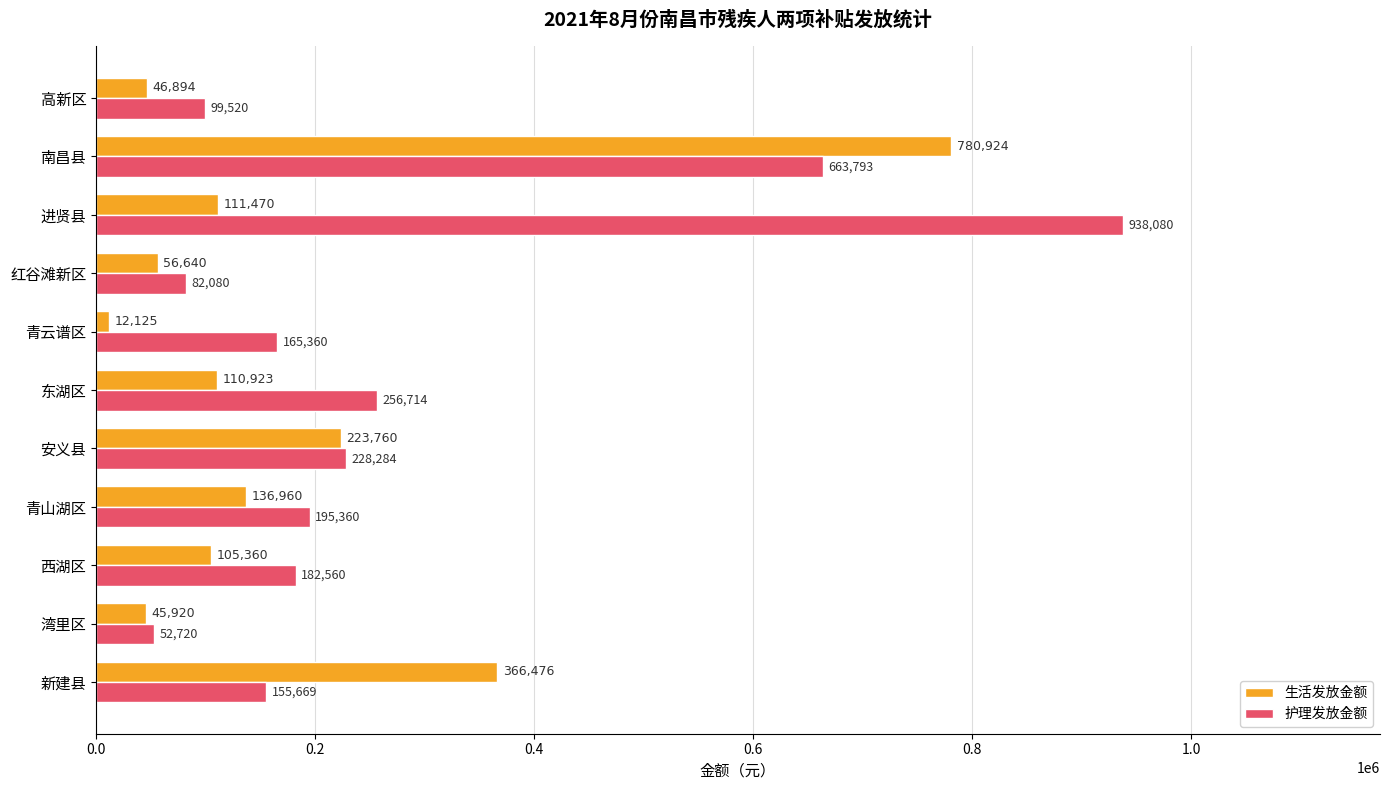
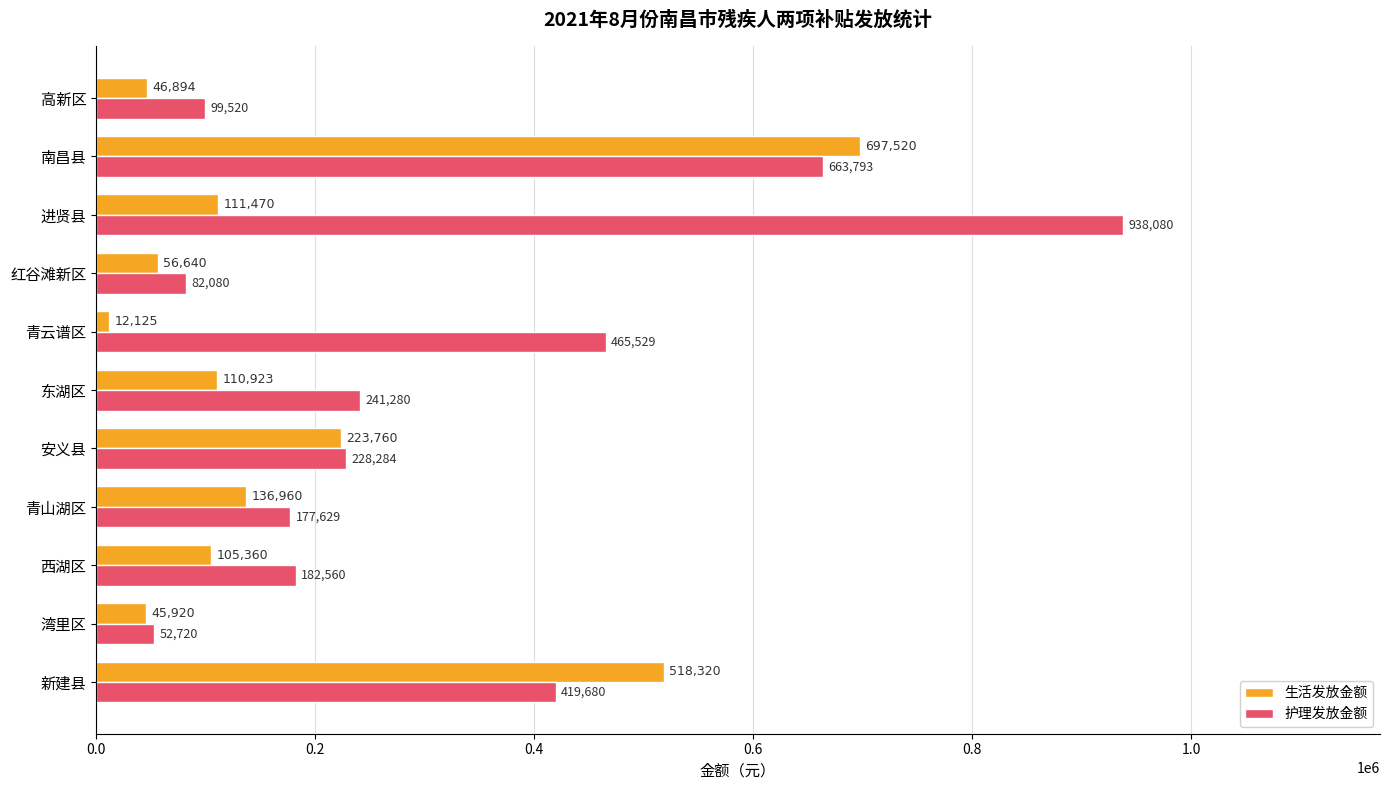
生活发放金额, 南昌县: 780,924 -> 697,520
护理发放金额, 青云谱区: 165,360 -> 465,529
护理发放金额, 东湖区: 256,714 -> 241,280
护理发放金额, 青山湖区: 195,360 -> 177,629
生活发放金额, 新建县: 366,476 -> 518,320
护理发放金额, 新建县: 155,669 -> 419,680
